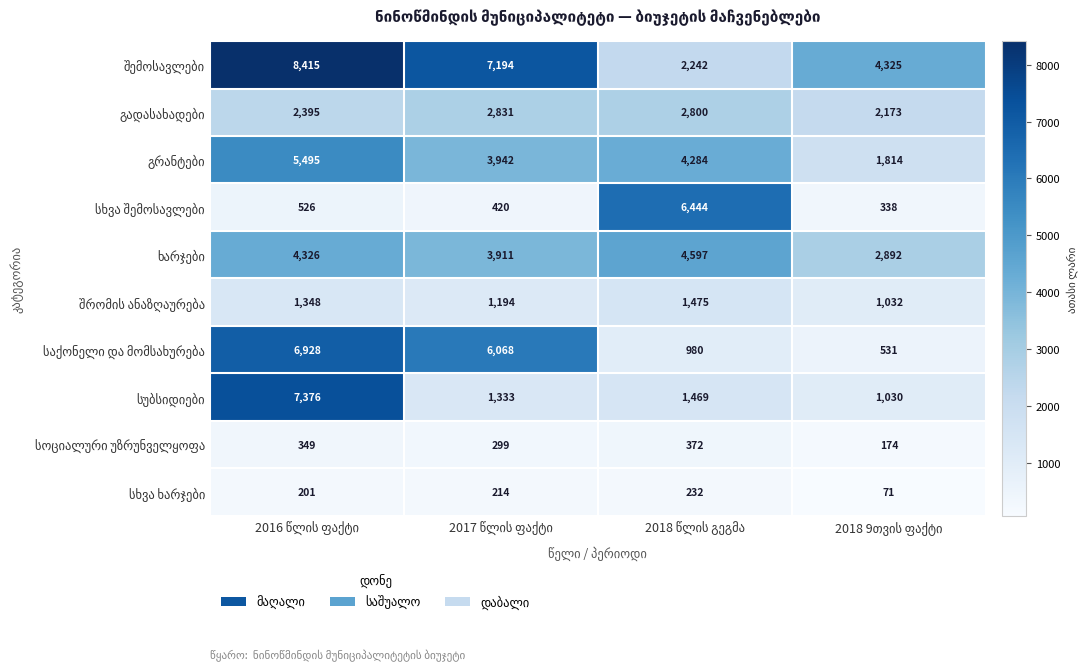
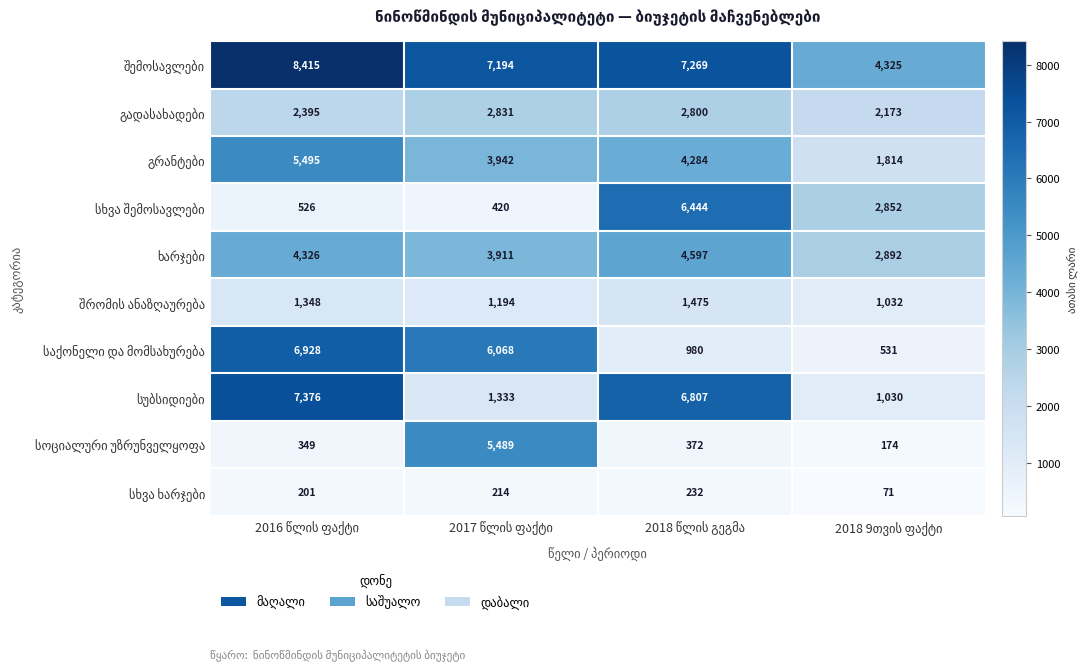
შემოსავლები, 2018 წლის გეგმა: 2,242 -> 7,269
სხვა შემოსავლები, 2018 9თვის ფაქტი: 338 -> 2,852
სუბსიდიები, 2018 წლის გეგმა: 1,469 -> 6,807
სოციალური უზრუნველყოფა, 2017 წლის ფაქტი: 299 -> 5,489
